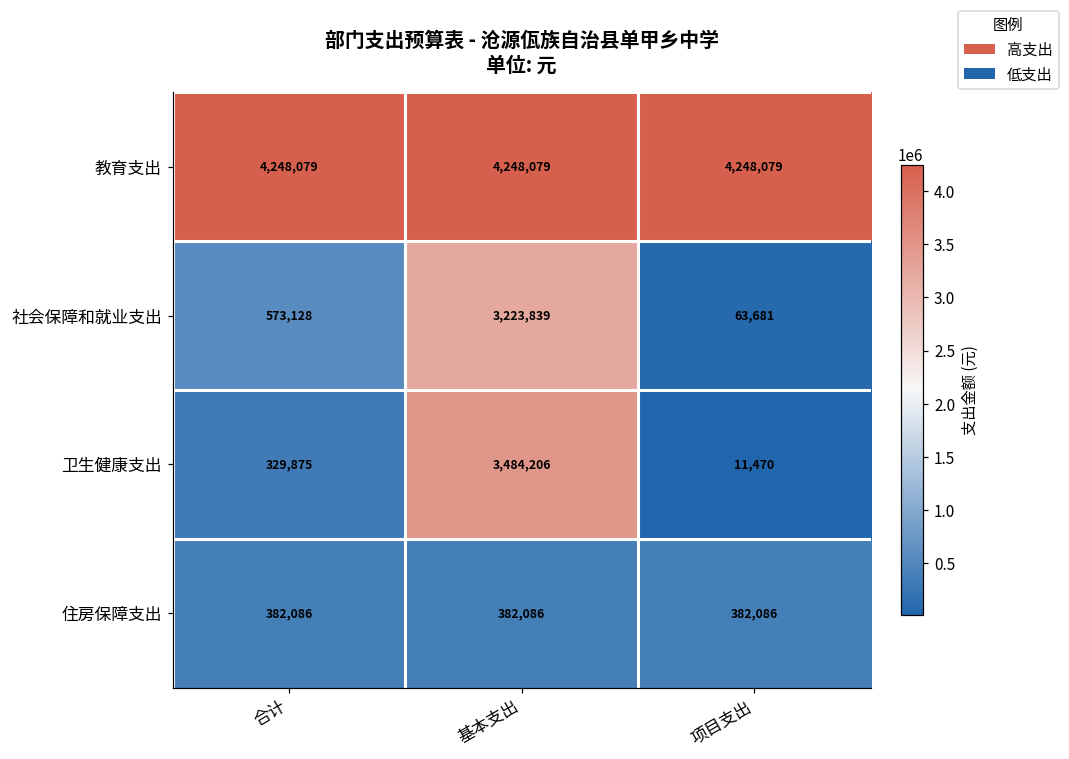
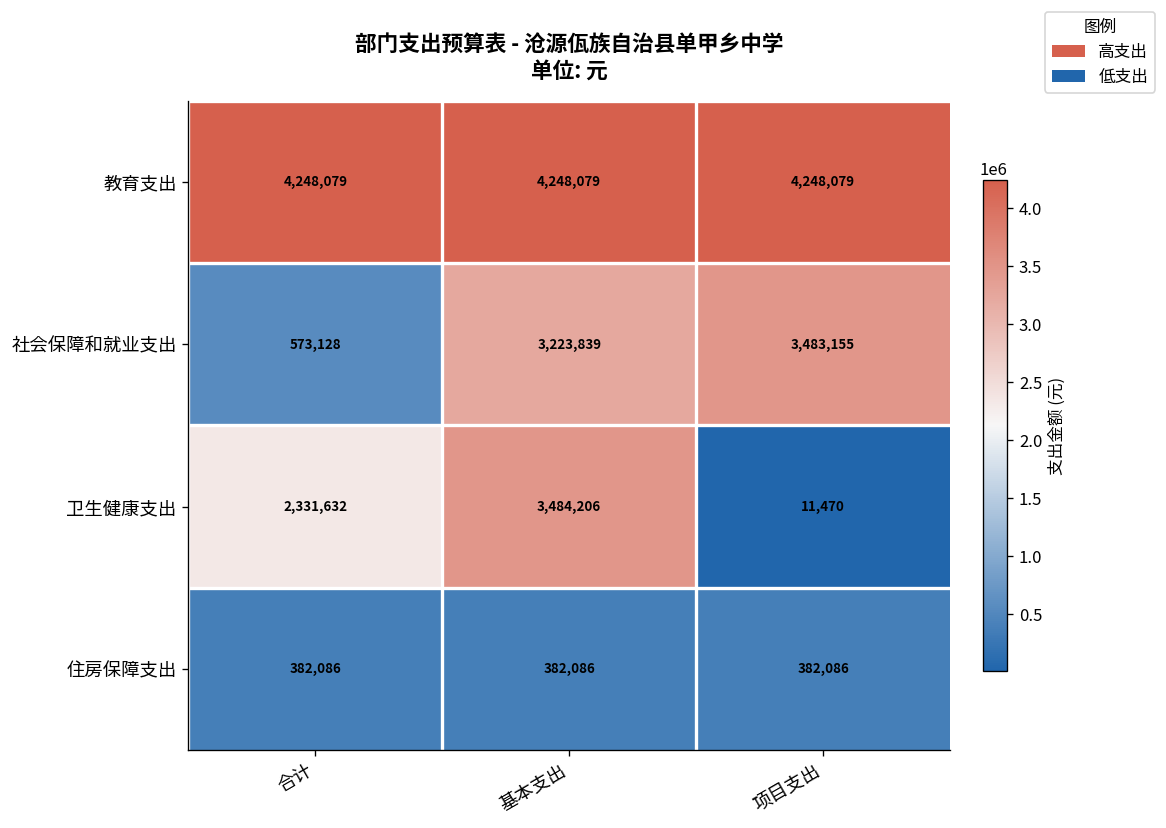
社会保障和就业支出, 项目支出: 63,681 -> 3,483,155
卫生健康支出, 合计: 329,875 -> 2,331,632
